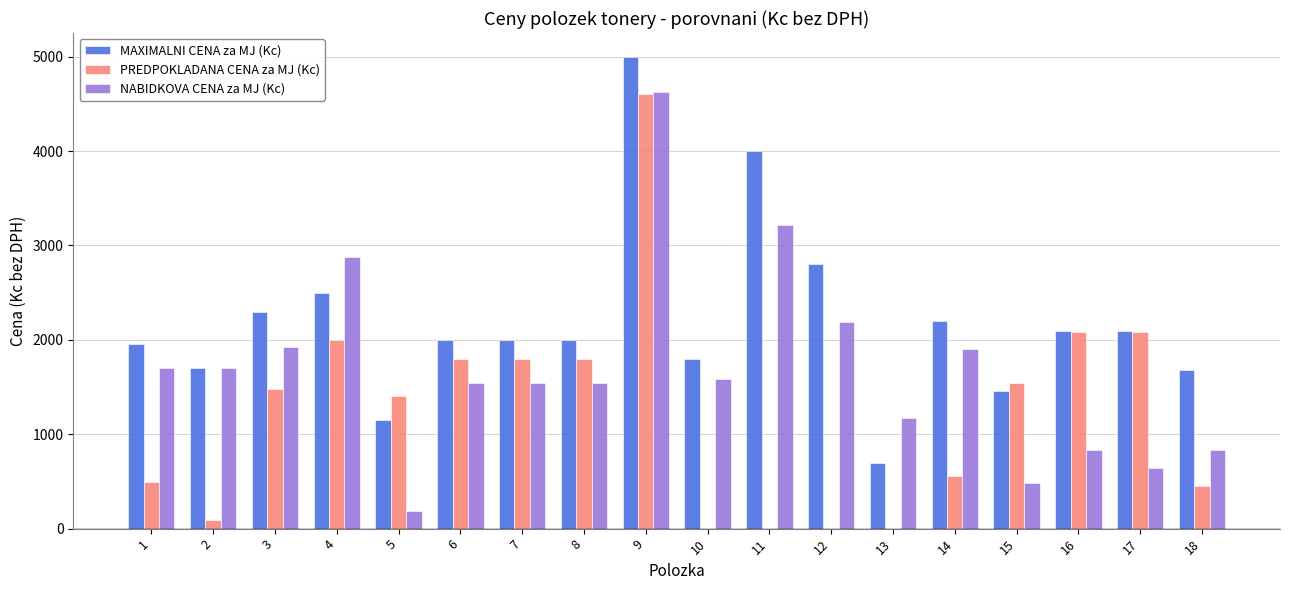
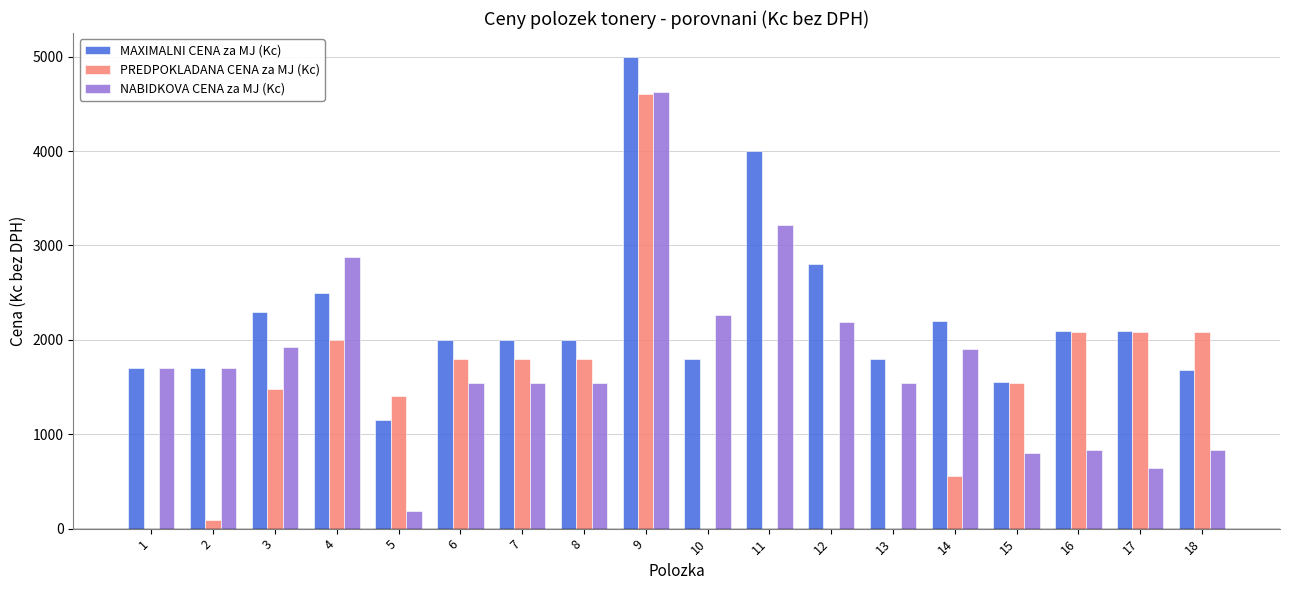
MAXIMALNI CENA za MJ (Kc), 1: 2000 -> 1700
PREDPOKLADANA CENA za MJ (Kc), 1: 500 -> 0
NABIDKOVA CENA za MJ (Kc), 10: 1600 -> 2300
MAXIMALNI CENA za MJ (Kc), 13: 700 -> 1800
NABIDKOVA CENA za MJ (Kc), 13: 1200 -> 1500
MAXIMALNI CENA za MJ (Kc), 15: 1500 -> 1600
NABIDKOVA CENA za MJ (Kc), 15: 500 -> 800
PREDPOKLADANA CENA za MJ (Kc), 18: 400 -> 2100
